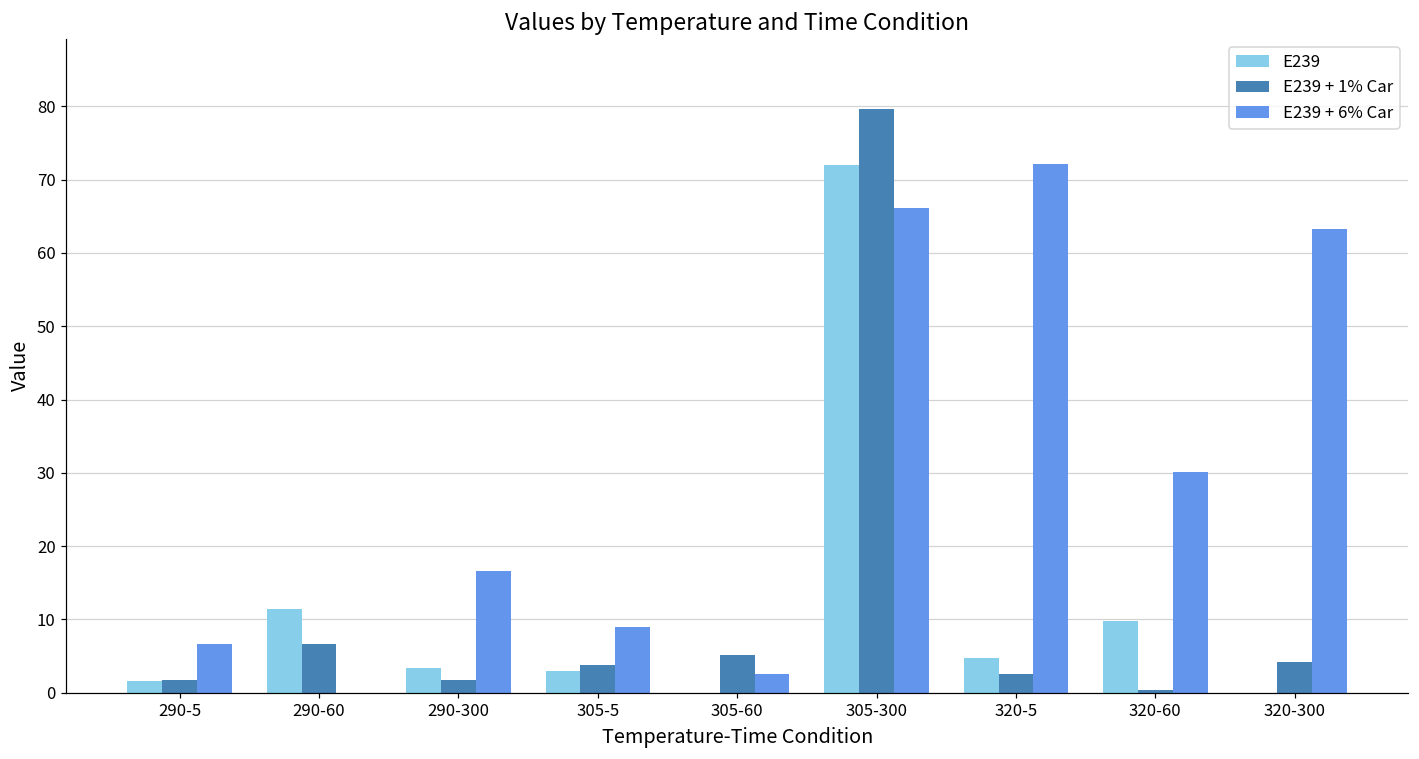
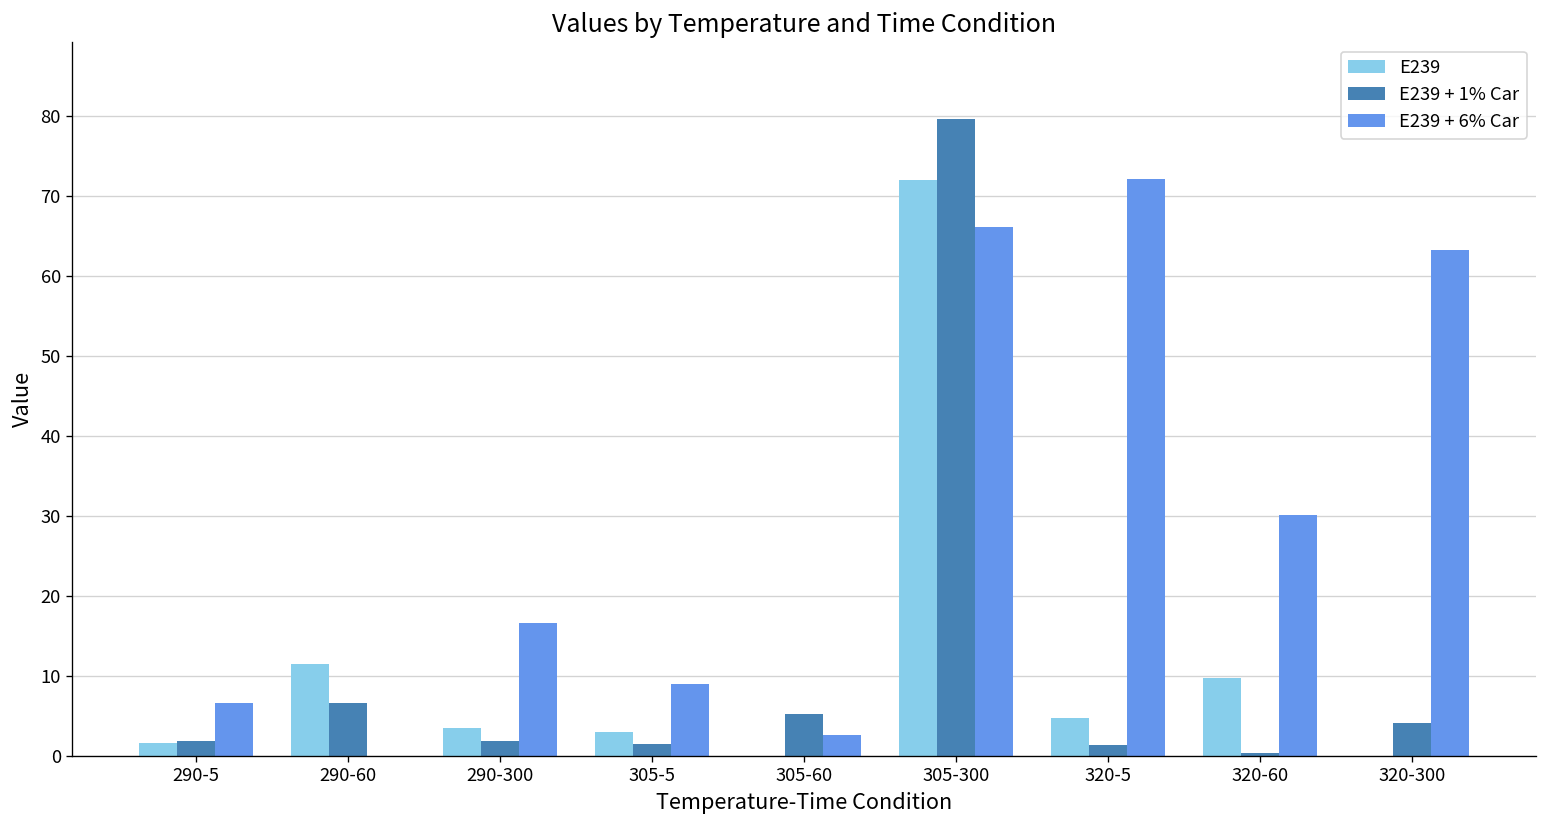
E239 + 1% Car, 305-5: 4 -> 1
E239 + 1% Car, 320-5: 3 -> 1
